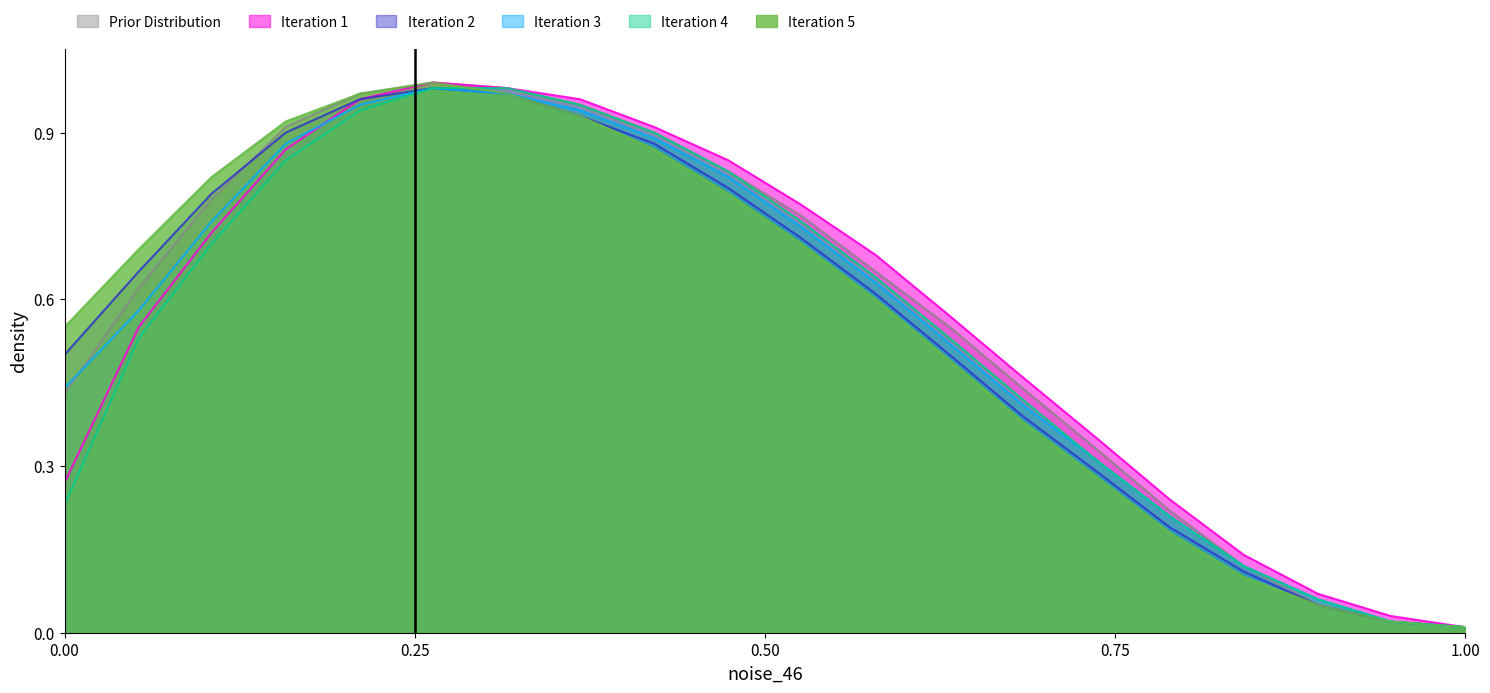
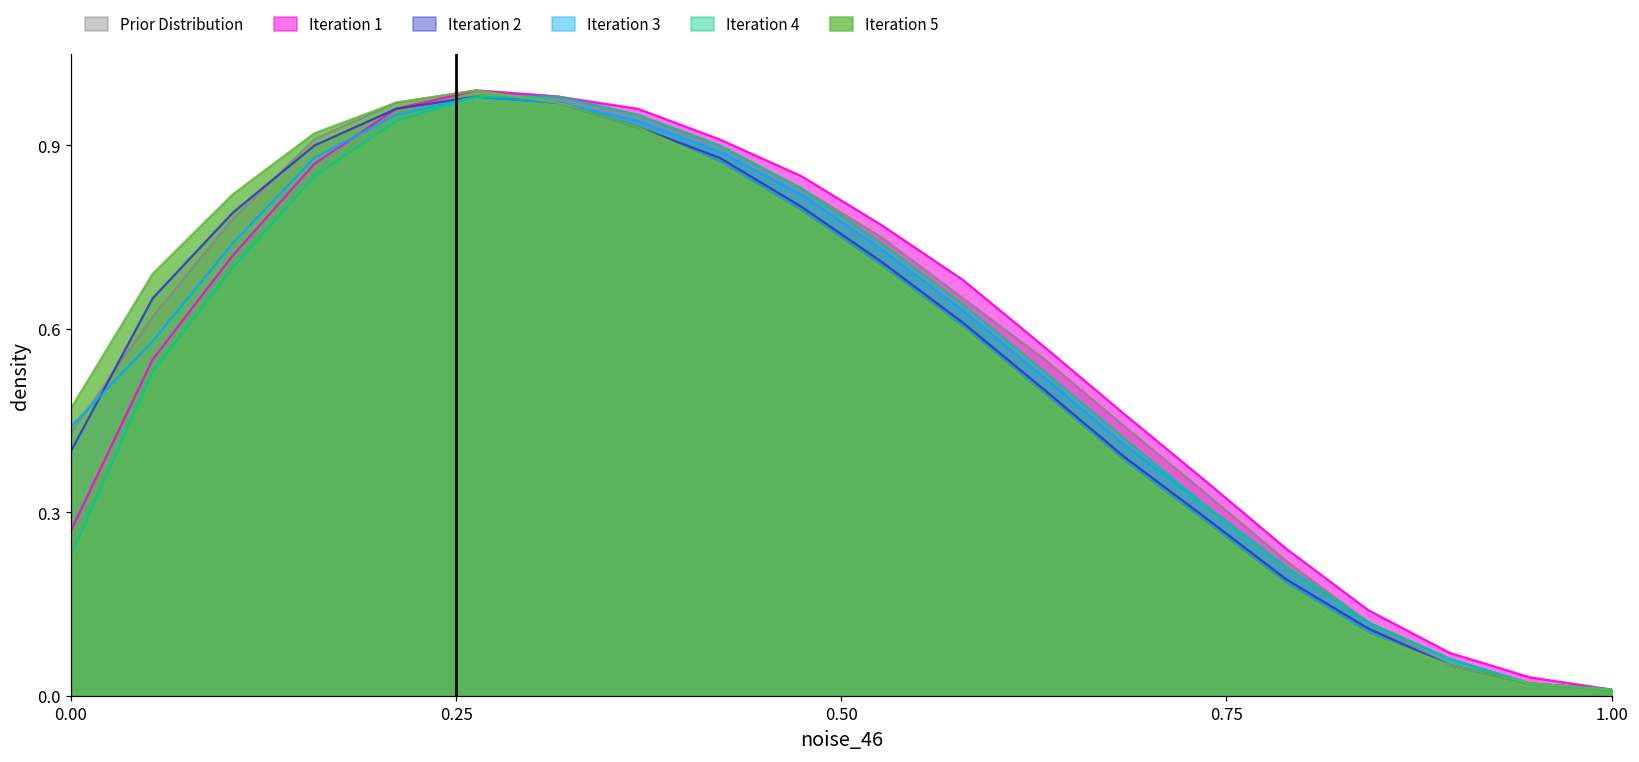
Iteration 2, 0.00: 0.5 -> 0.4
Iteration 5, 0.00: 0.55 -> 0.47
